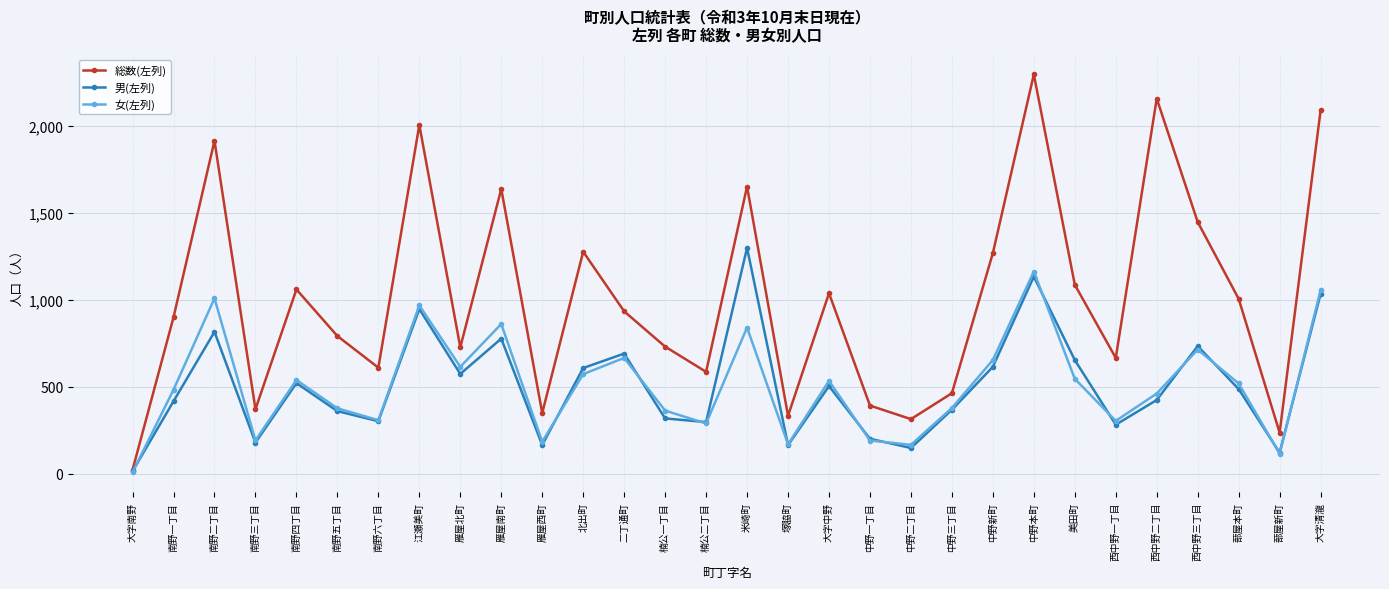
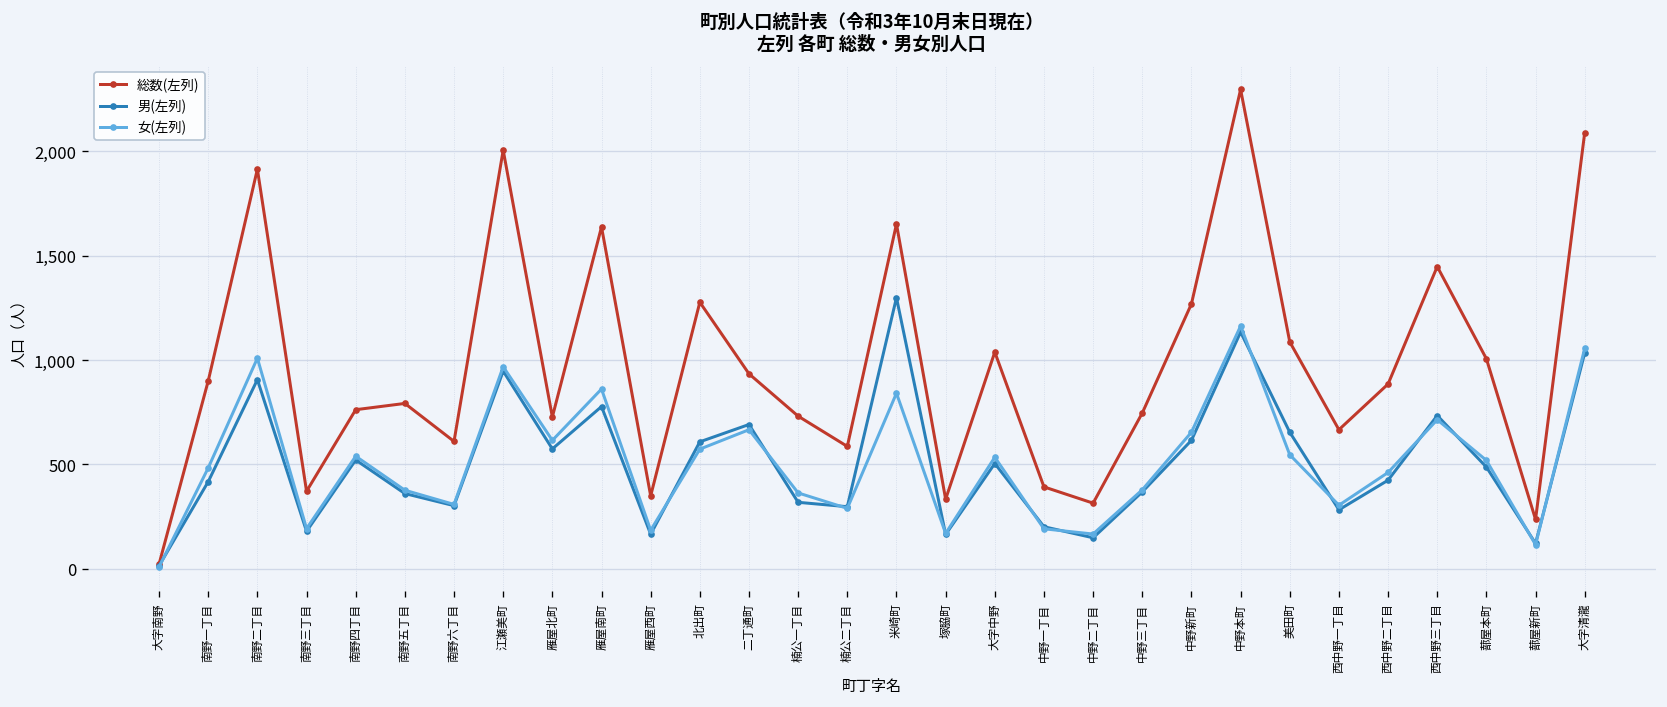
男(左列), 南野二丁目: 820 -> 910
総数(左列), 南野四丁目: 1,060 -> 760
総数(左列), 中野三丁目: 460 -> 750
総数(左列), 西中野二丁目: 2,160 -> 890
